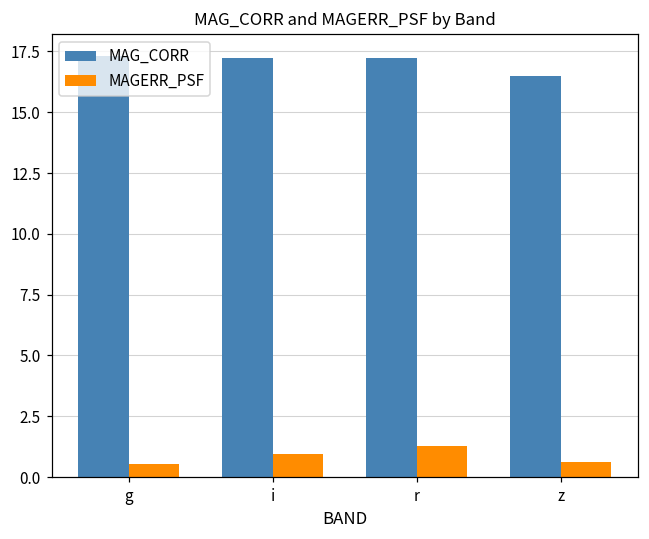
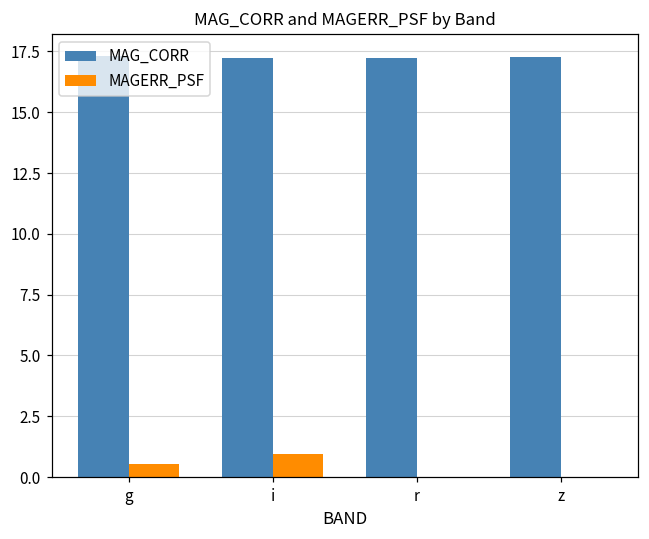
MAGERR_PSF, r: 1.3 -> 0.0
MAG_CORR, z: 16.5 -> 17.3
MAGERR_PSF, z: 0.6 -> 0.0
